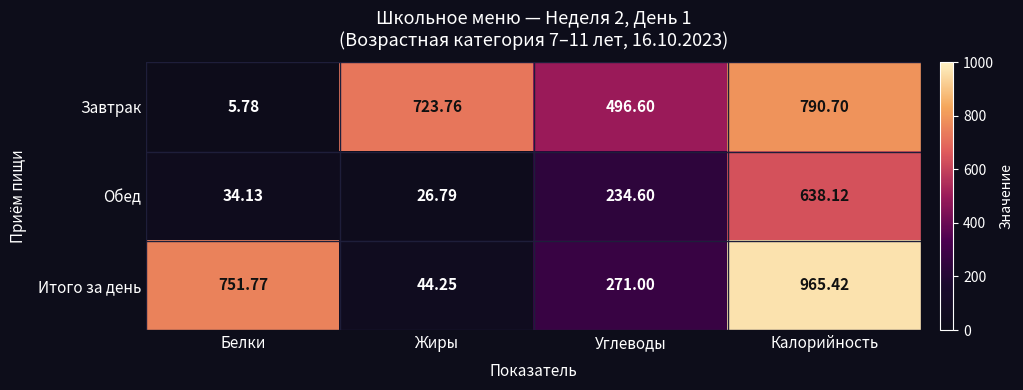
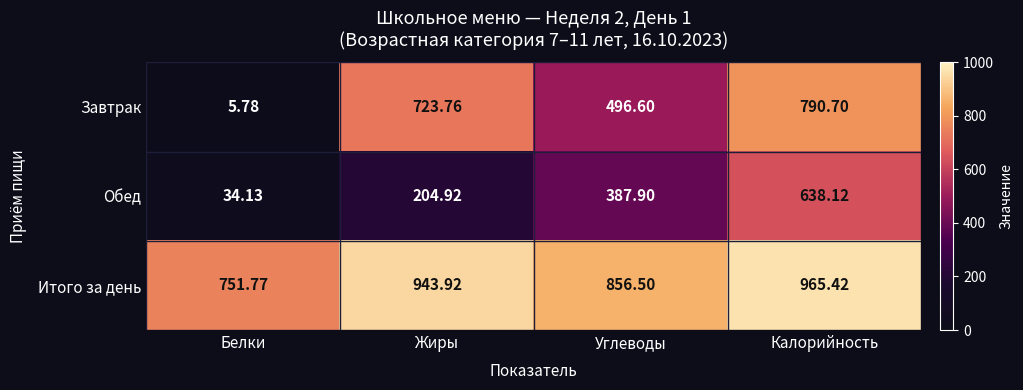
Обед, Жиры: 26.79 -> 204.92
Обед, Углеводы: 234.60 -> 387.90
Итого за день, Жиры: 44.25 -> 943.92
Итого за день, Углеводы: 271.00 -> 856.50
